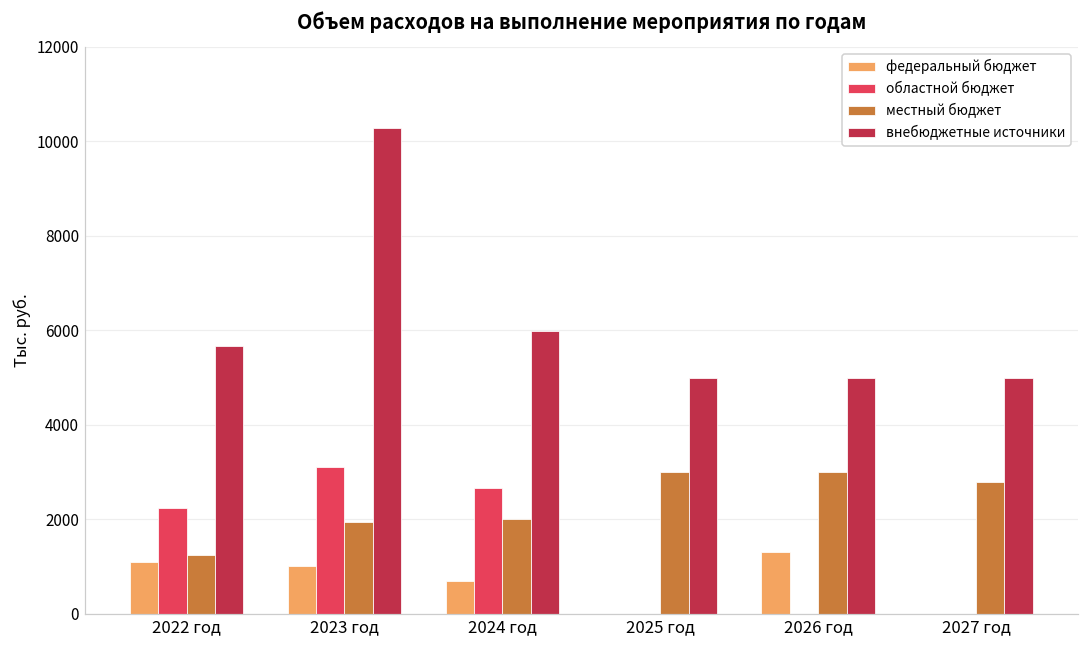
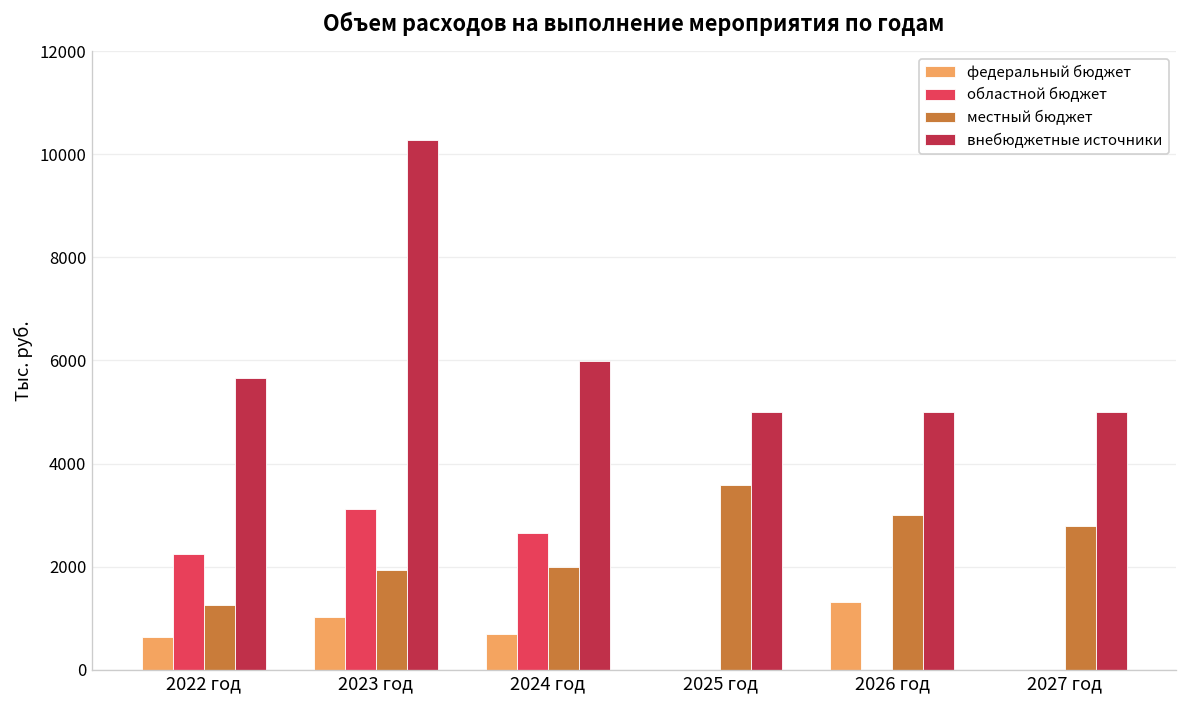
федеральный бюджет, 2022 год: 1100 -> 600
местный бюджет, 2025 год: 3000 -> 3600
